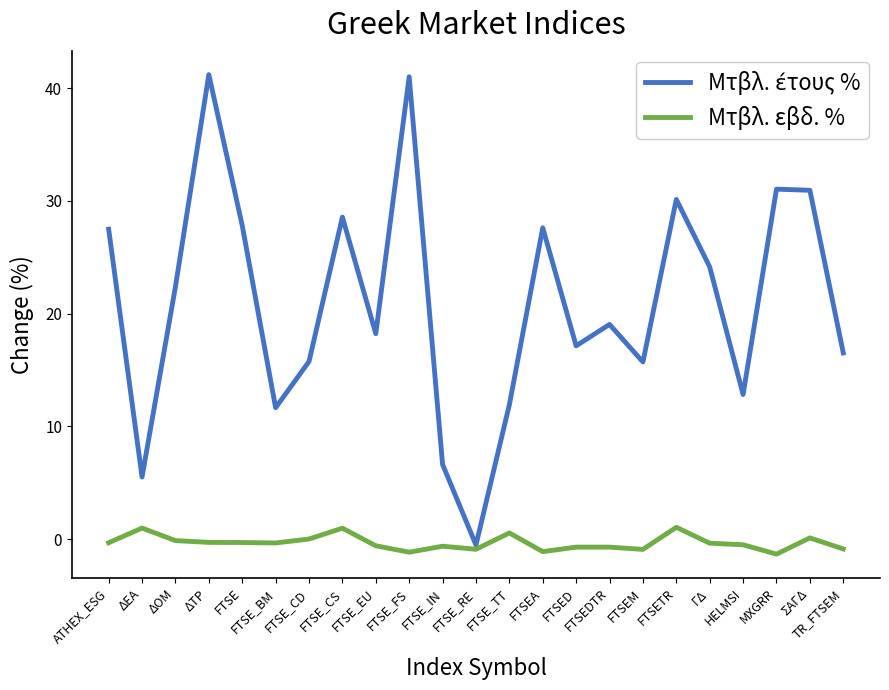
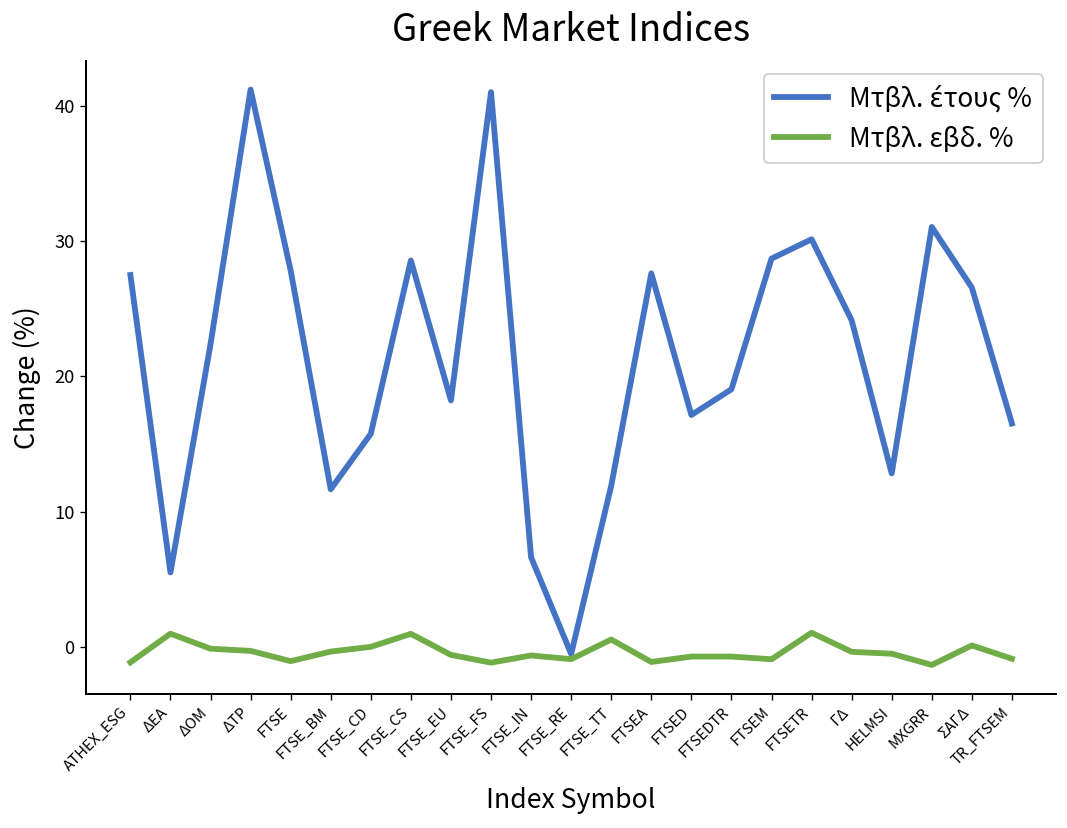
Μτβλ. εβδ. %, ATHEX_ESG: -0.3 -> -1.2
Μτβλ. εβδ. %, FTSE: -0.3 -> -1.1
Μτβλ. έτους %, FTSEM: 15.7 -> 28.7
Μτβλ. έτους %, ΣΑΓΔ: 30.9 -> 26.6
